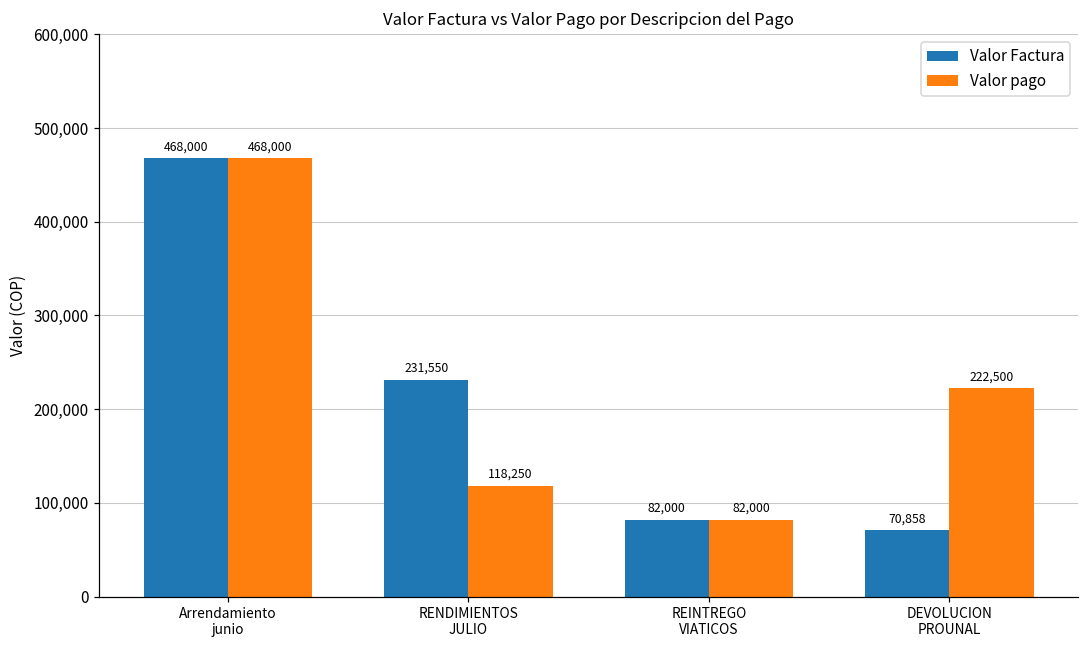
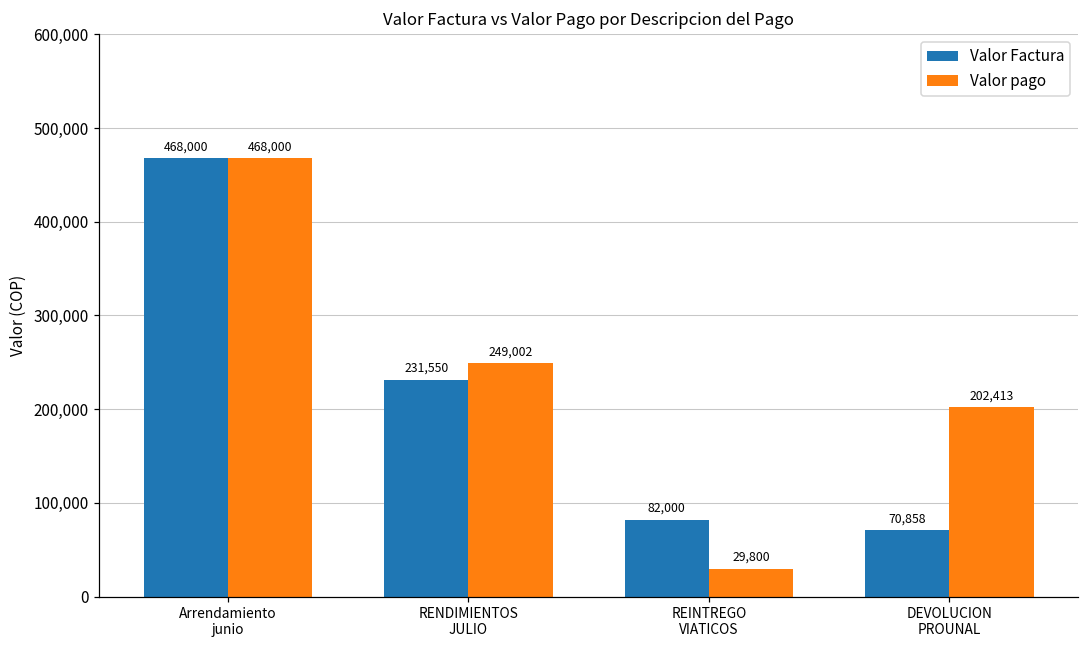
Valor pago, RENDIMIENTOS JULIO: 118,250 -> 249,002
Valor pago, REINTREGO VIATICOS: 82,000 -> 29,800
Valor pago, DEVOLUCION PROUNAL: 222,500 -> 202,413
